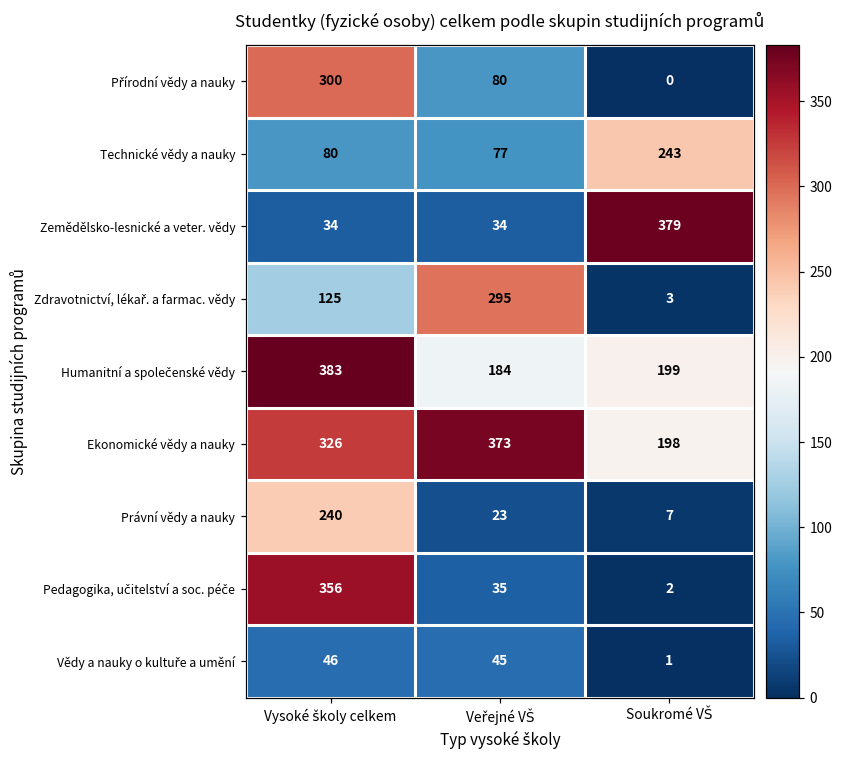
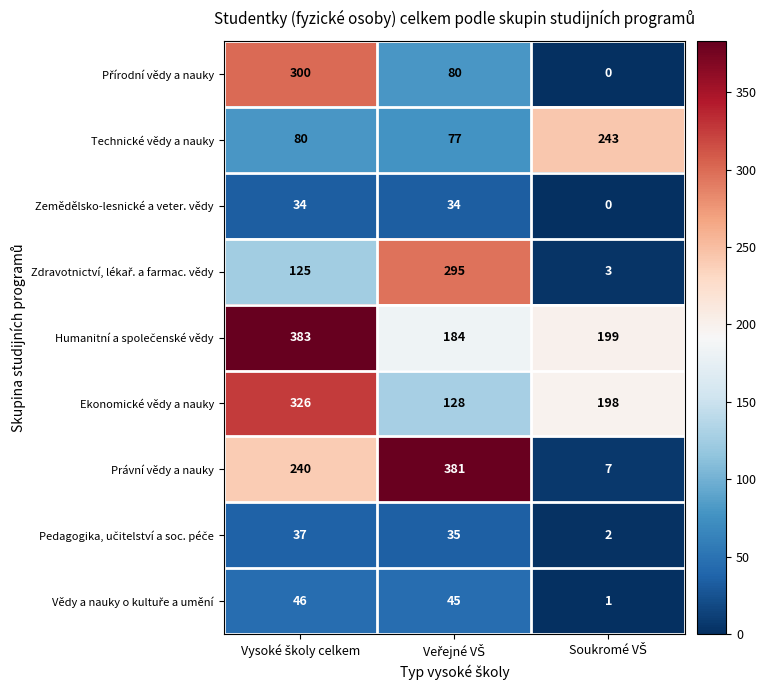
Zemědělsko-lesnické a veter. vědy, Soukromé VŠ: 379 -> 0
Ekonomické vědy a nauky, Veřejné VŠ: 373 -> 128
Právní vědy a nauky, Veřejné VŠ: 23 -> 381
Pedagogika, učitelství a soc. péče, Vysoké školy celkem: 356 -> 37
